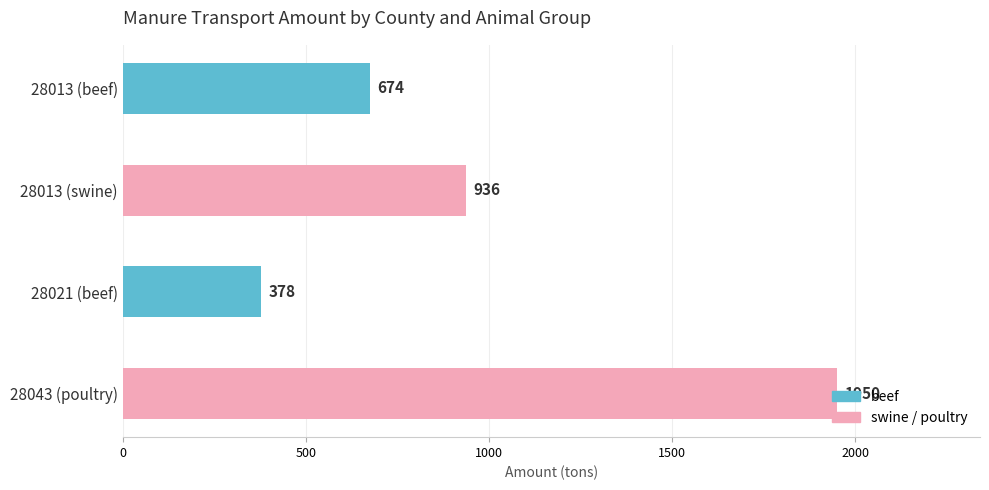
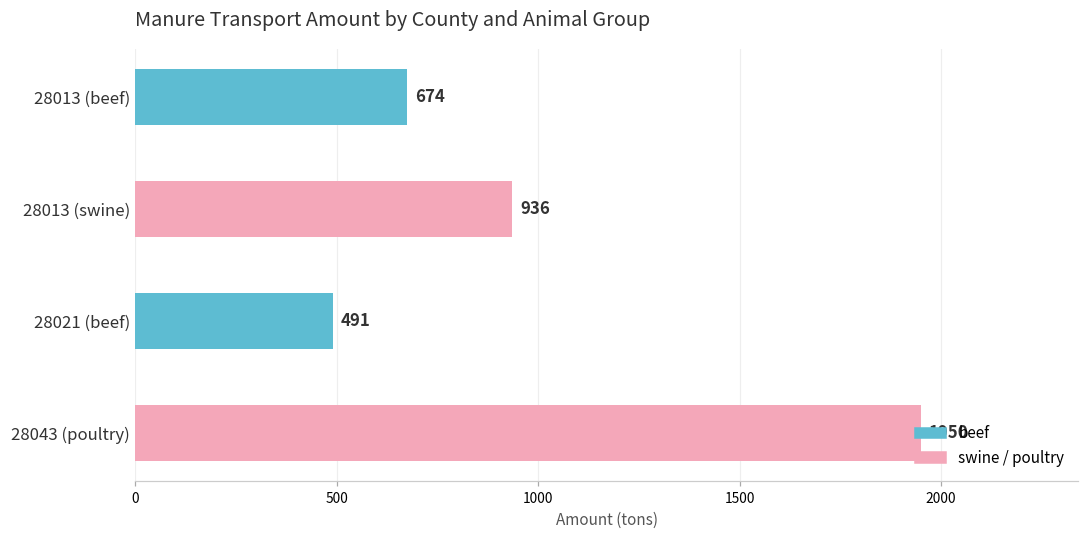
28021 (beef): 378 -> 491
